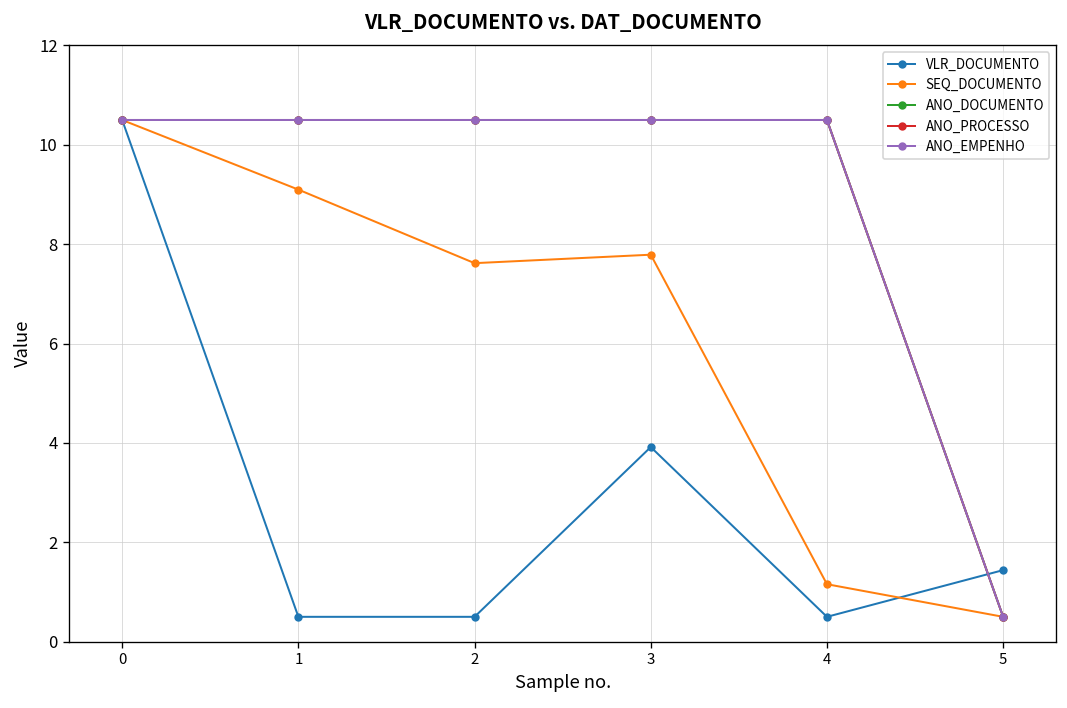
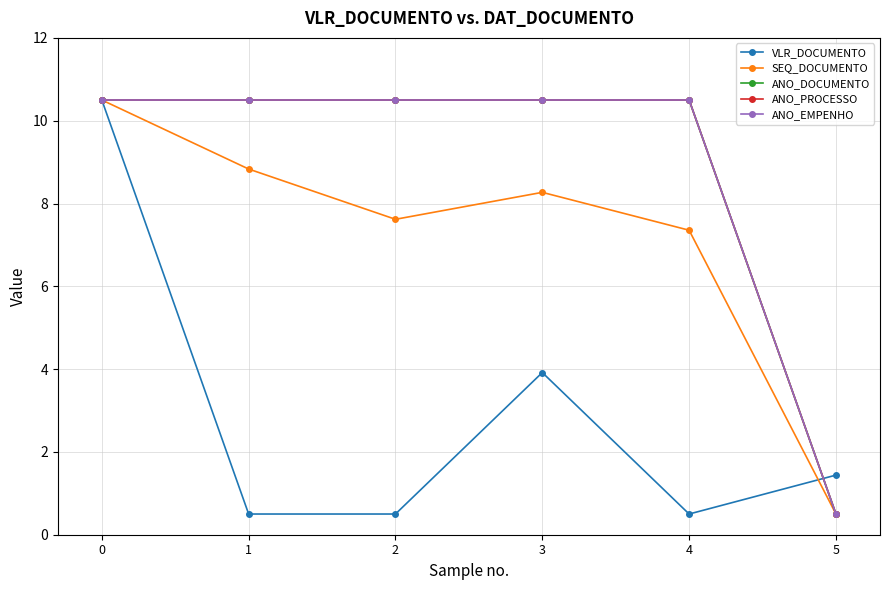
SEQ_DOCUMENTO, 1: 9.1 -> 8.8
SEQ_DOCUMENTO, 3: 7.8 -> 8.3
SEQ_DOCUMENTO, 4: 1.2 -> 7.4
